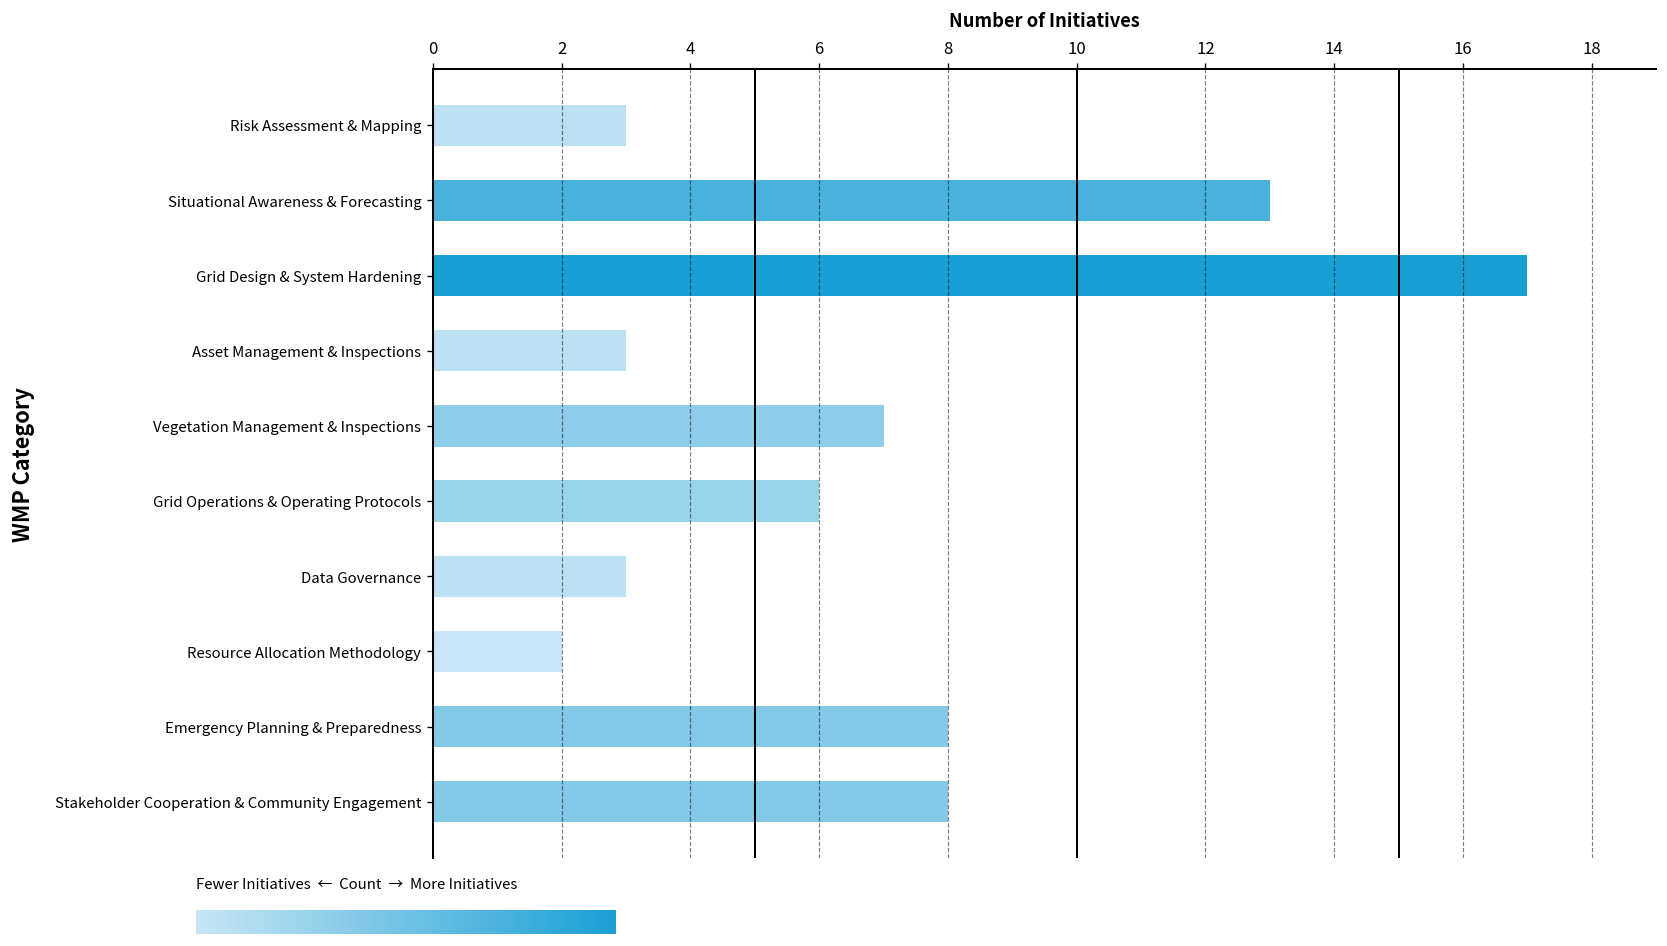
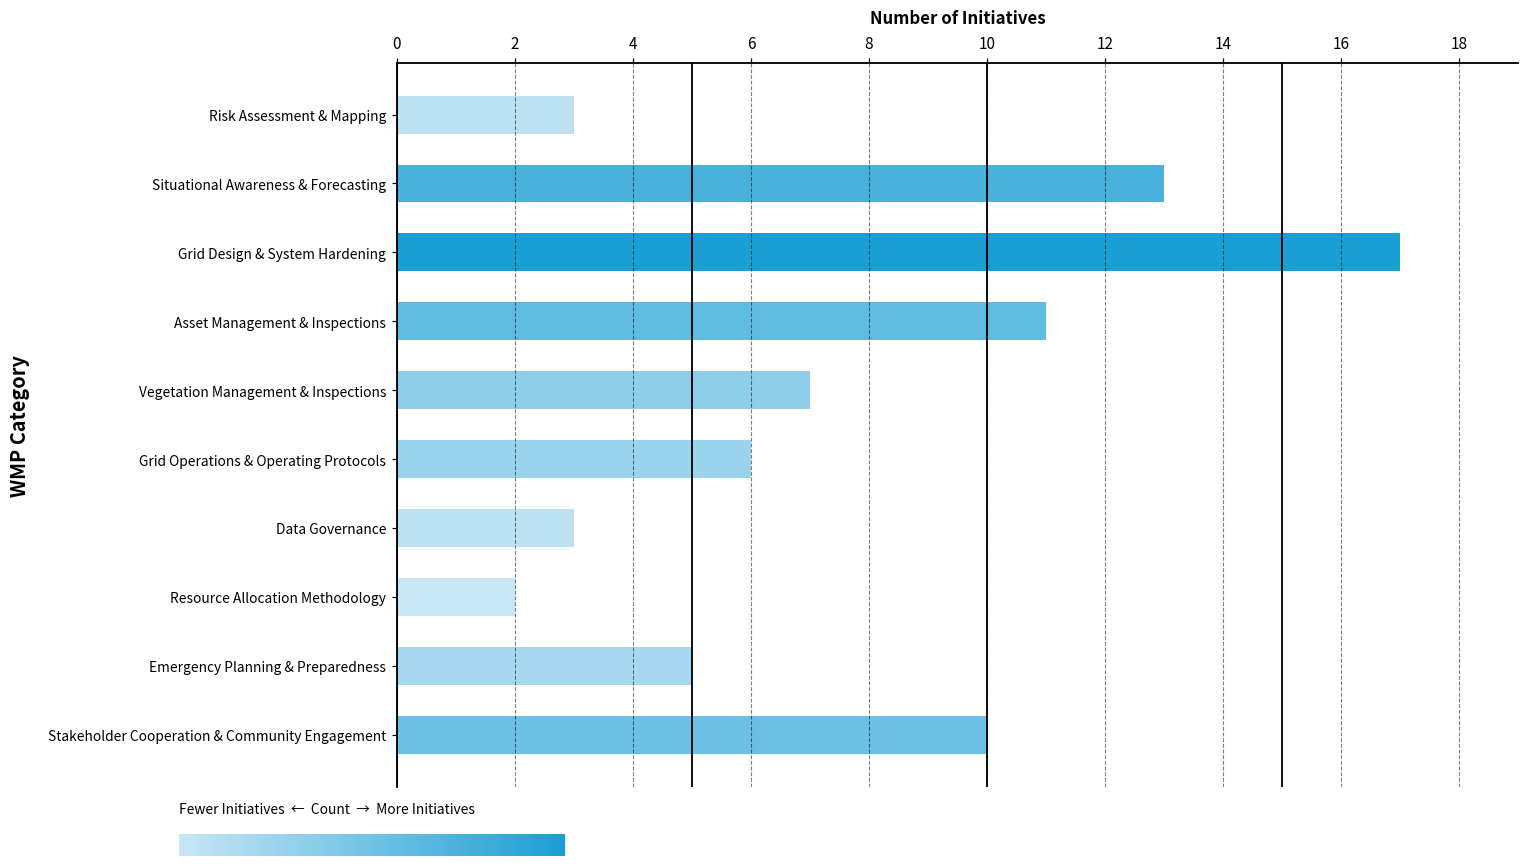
Asset Management & Inspections: 3 -> 11
Emergency Planning & Preparedness: 8 -> 5
Stakeholder Cooperation & Community Engagement: 8 -> 10
